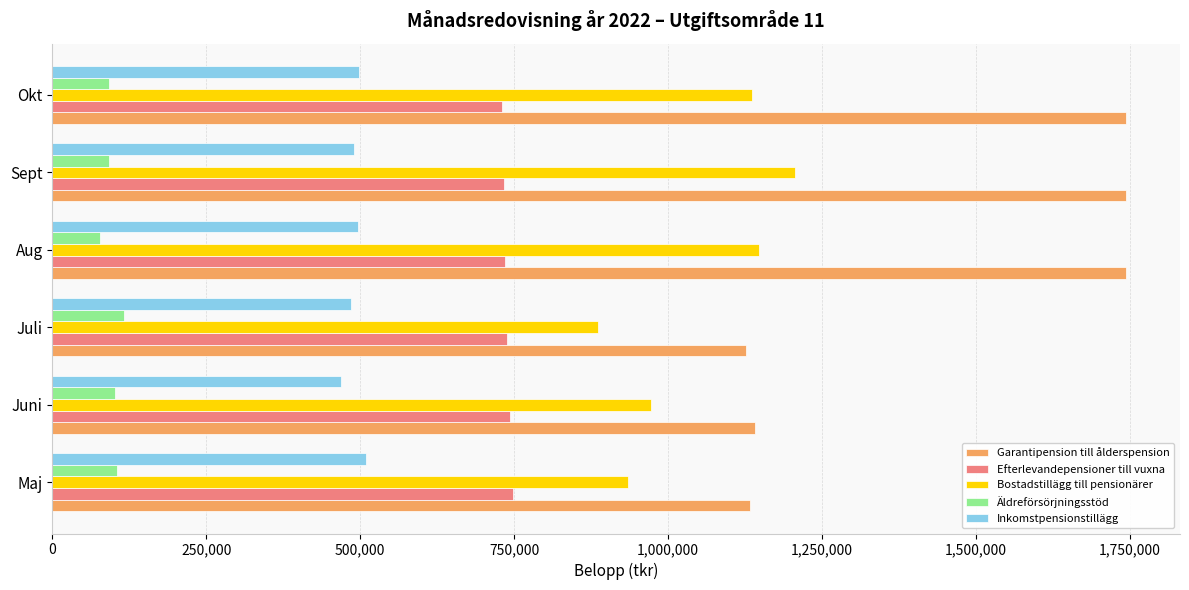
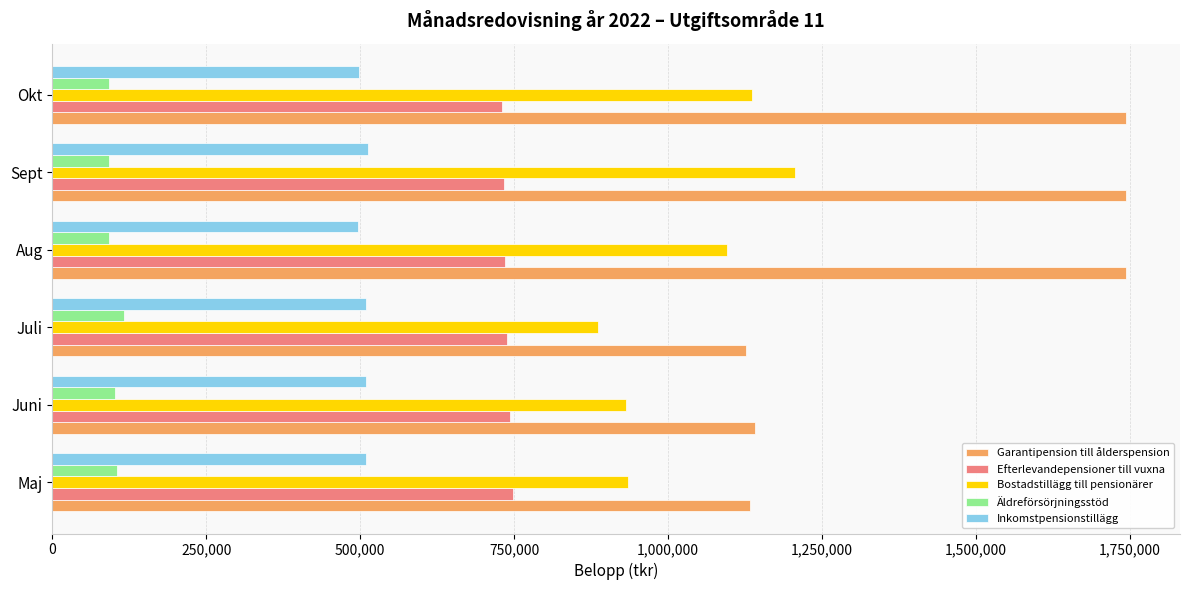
Inkomstpensionstillägg, Sept: 490,000 -> 510,000
Äldreförsörjningsstöd, Aug: 80,000 -> 90,000
Bostadstillägg till pensionärer, Aug: 1,150,000 -> 1,100,000
Inkomstpensionstillägg, Juli: 490,000 -> 510,000
Inkomstpensionstillägg, Juni: 470,000 -> 510,000
Bostadstillägg till pensionärer, Juni: 970,000 -> 930,000
